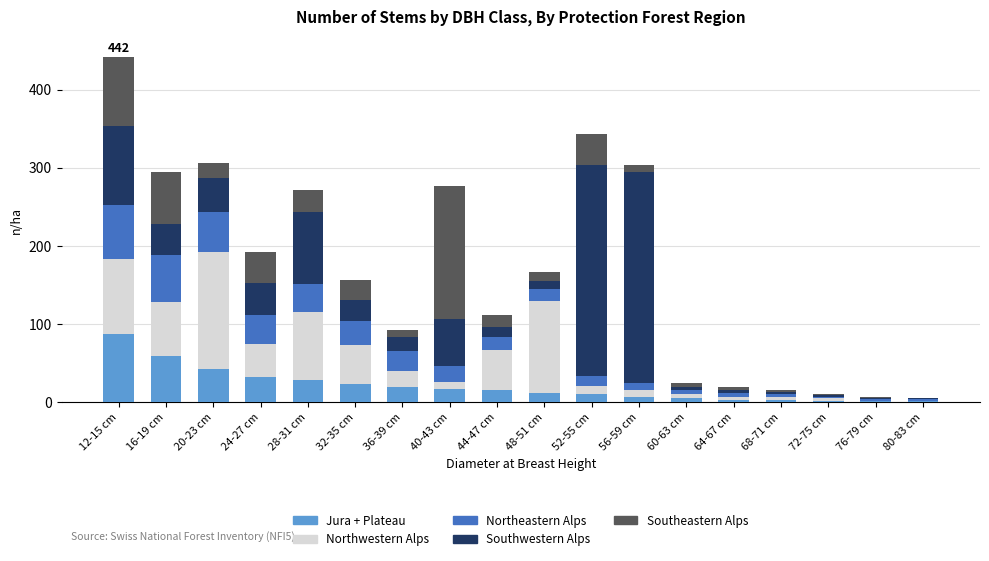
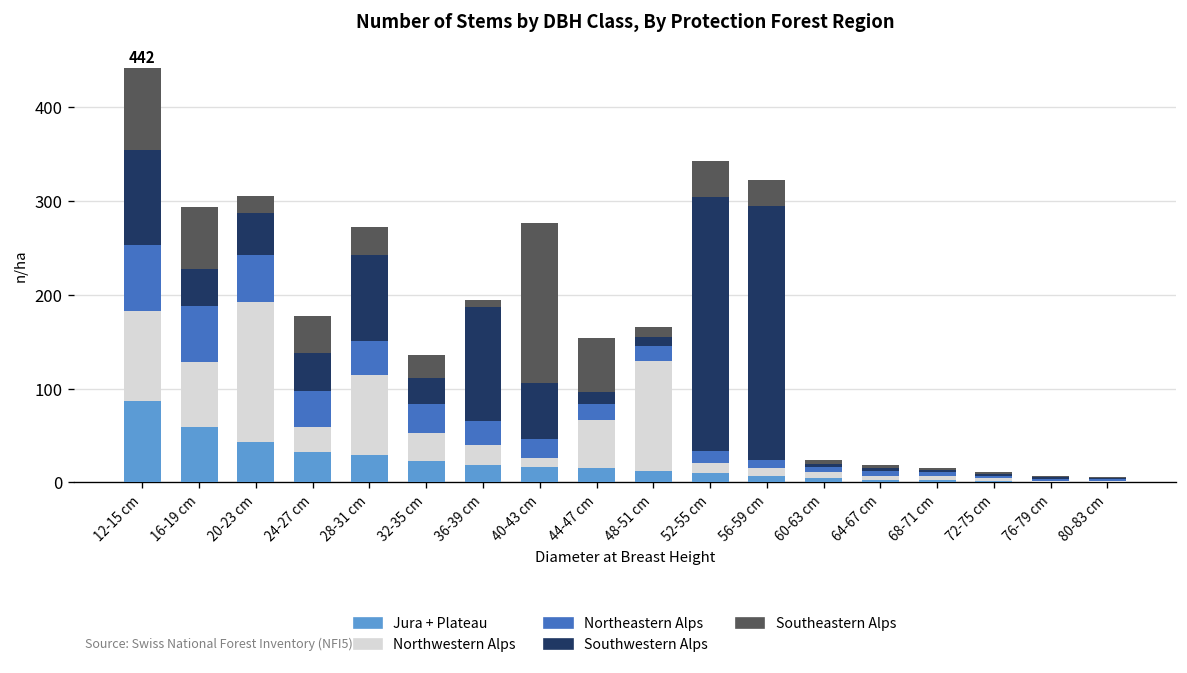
Northwestern Alps, 24-27 cm: 40 -> 30
Northwestern Alps, 32-35 cm: 50 -> 30
Southwestern Alps, 36-39 cm: 20 -> 120
Southeastern Alps, 44-47 cm: 20 -> 60
Southeastern Alps, 56-59 cm: 10 -> 30
